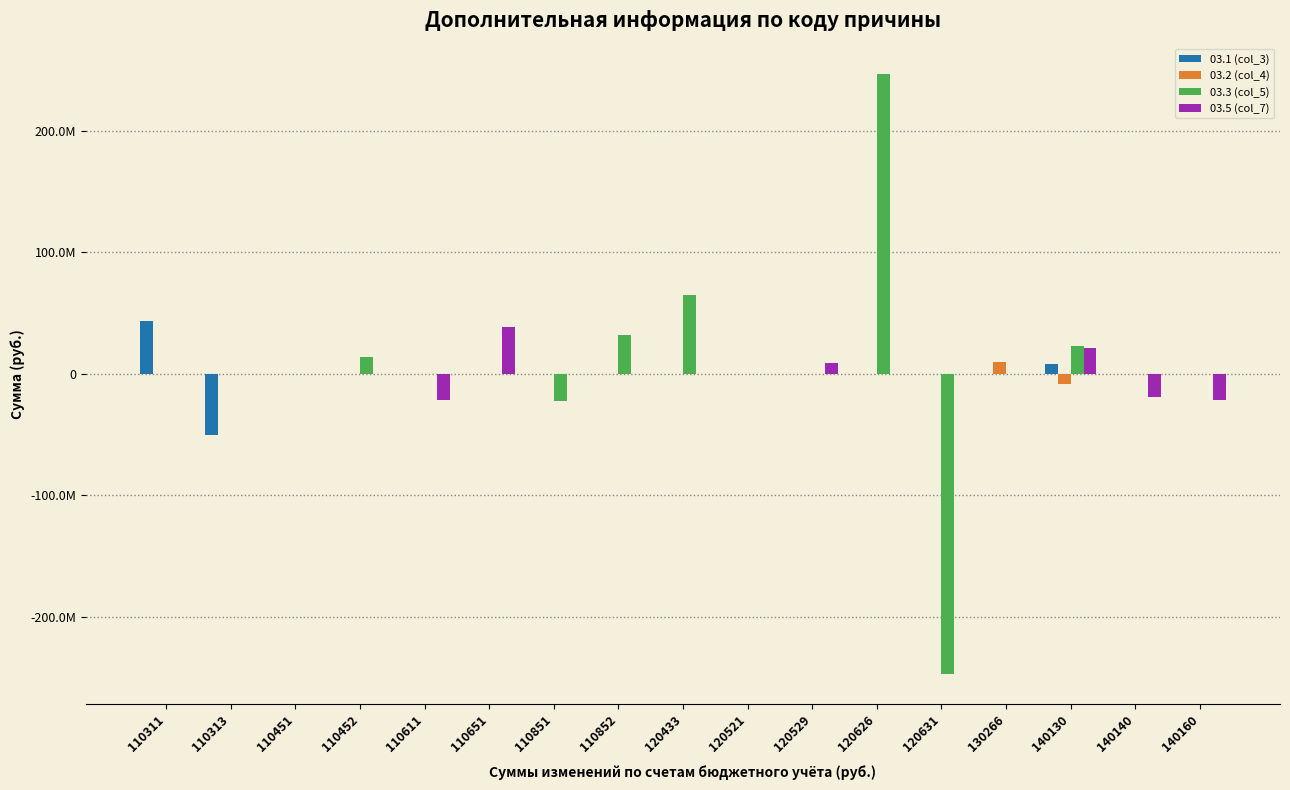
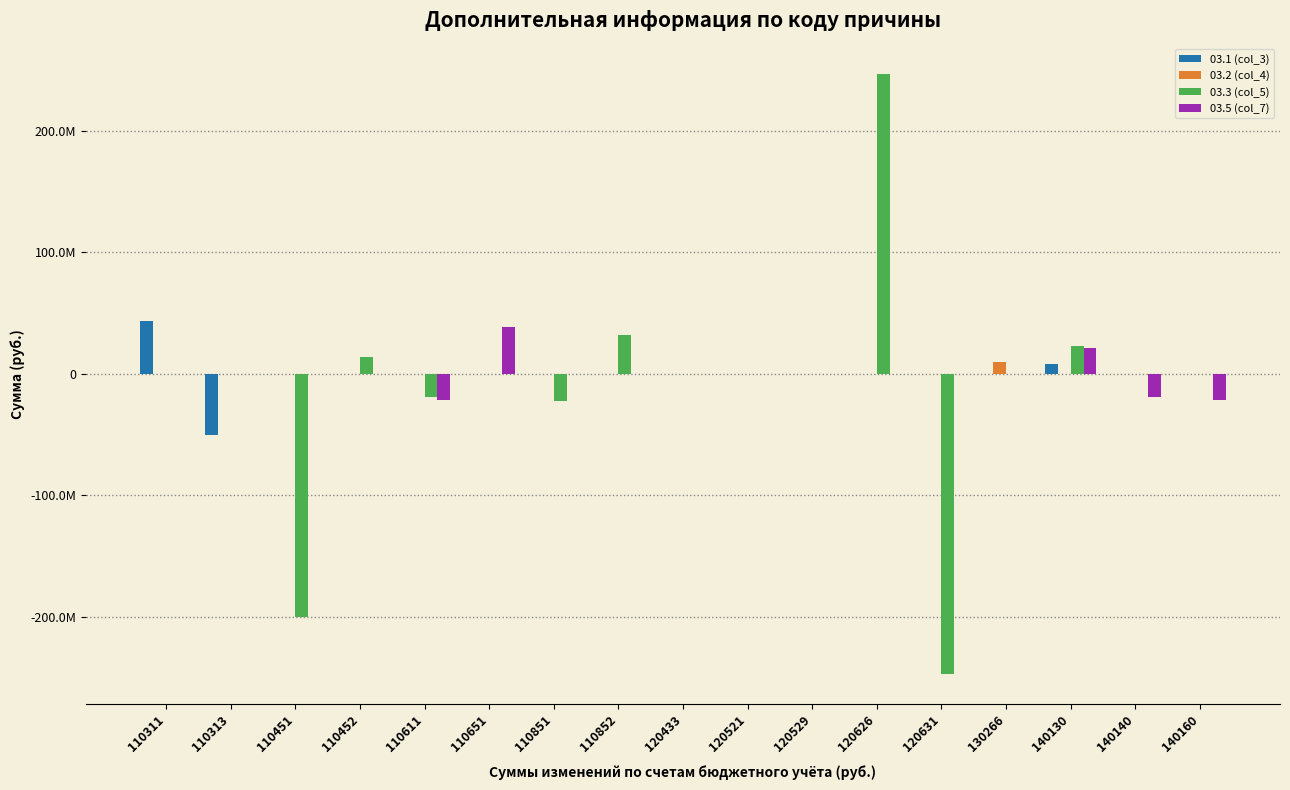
03.3 (col_5), 110451: 0 -> -200000000
03.3 (col_5), 110611: 0 -> -19000000
03.3 (col_5), 120433: 65000000 -> 0
03.5 (col_7), 120529: 9000000 -> 0
03.2 (col_4), 140130: -8000000 -> 0
